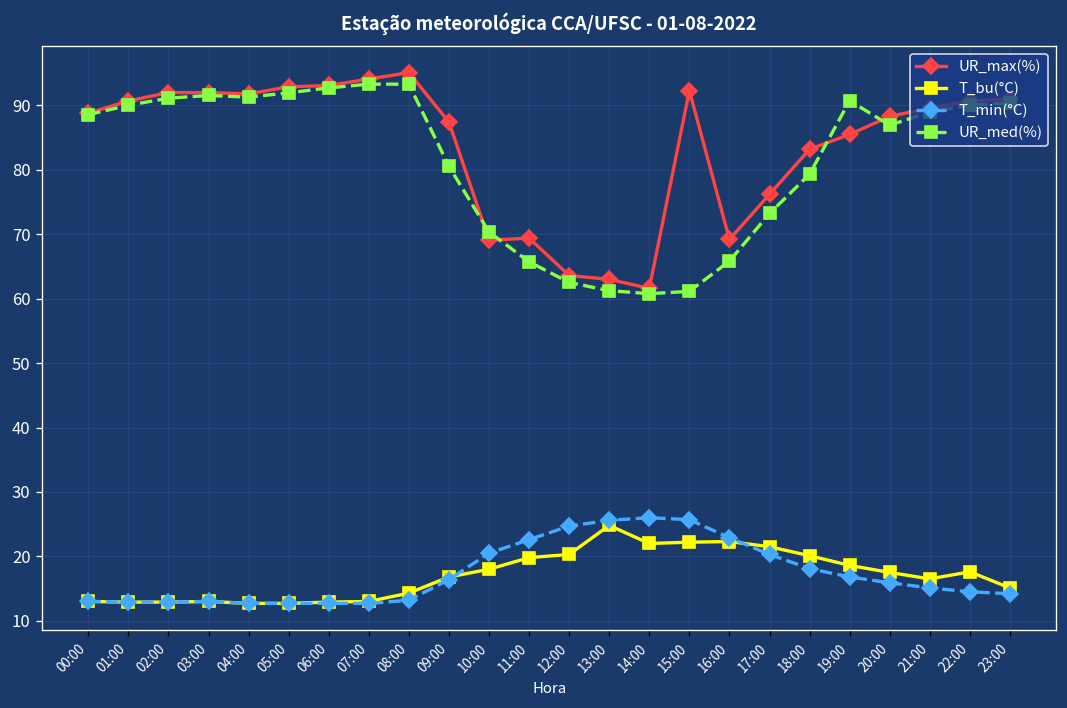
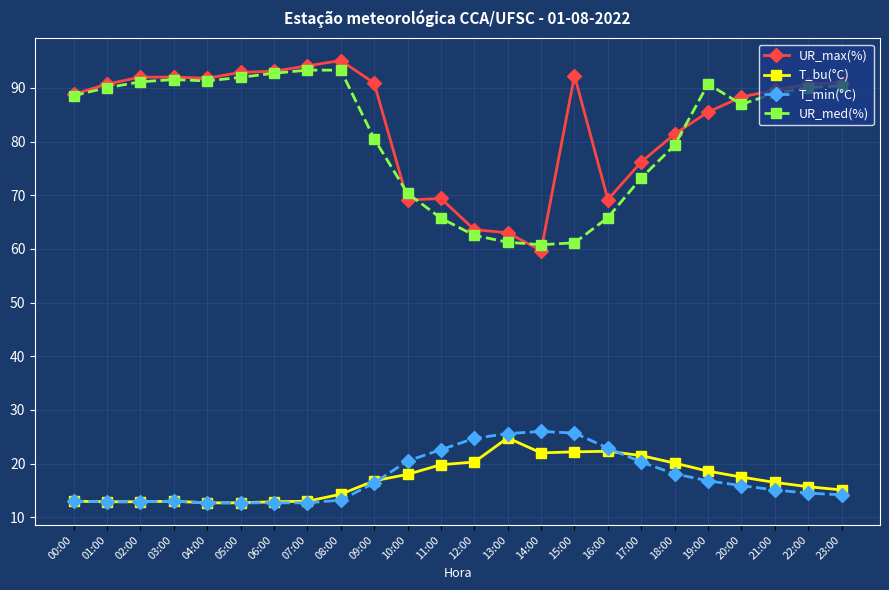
UR_max(%), 09:00: 87 -> 91
UR_max(%), 14:00: 62 -> 60
UR_max(%), 18:00: 83 -> 81
T_bu(°C), 22:00: 18 -> 16
